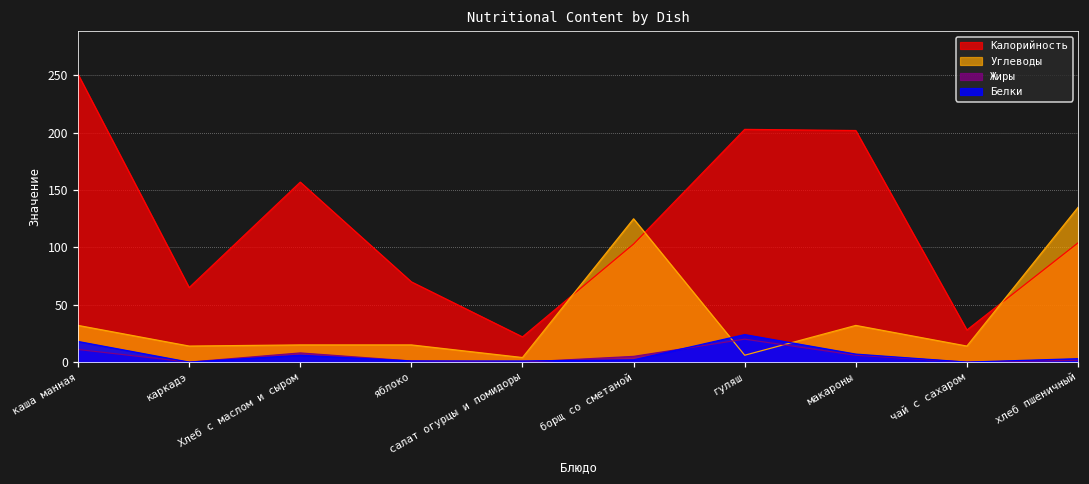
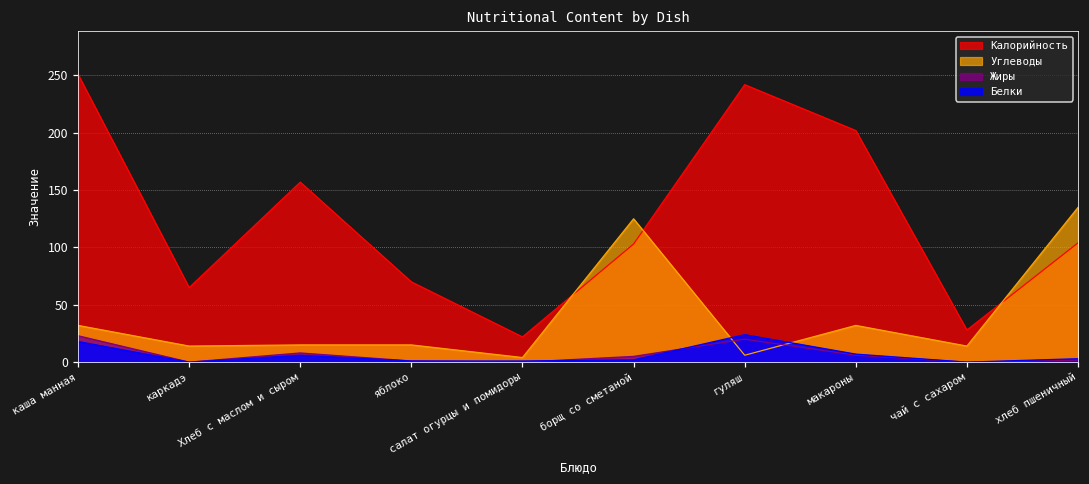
Жиры, каша манная: 11 -> 23
Калорийность, гуляш: 203 -> 242
